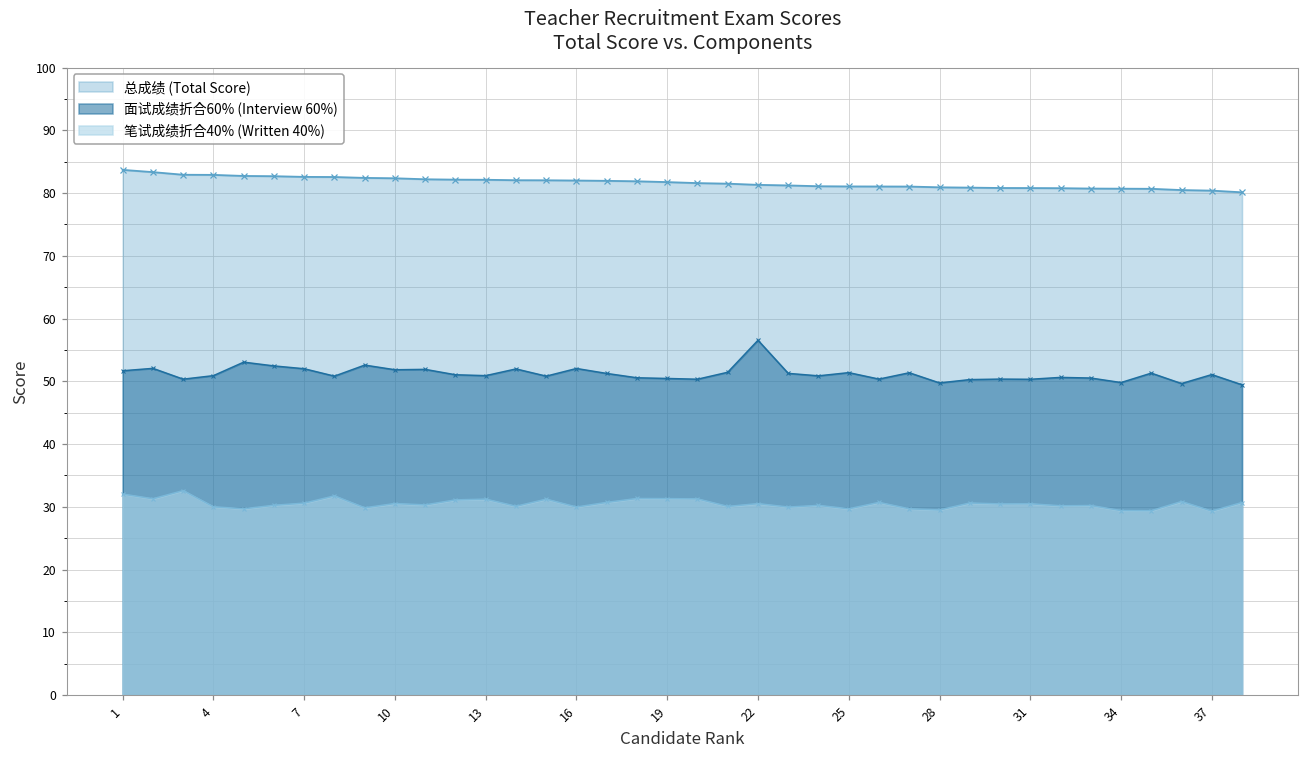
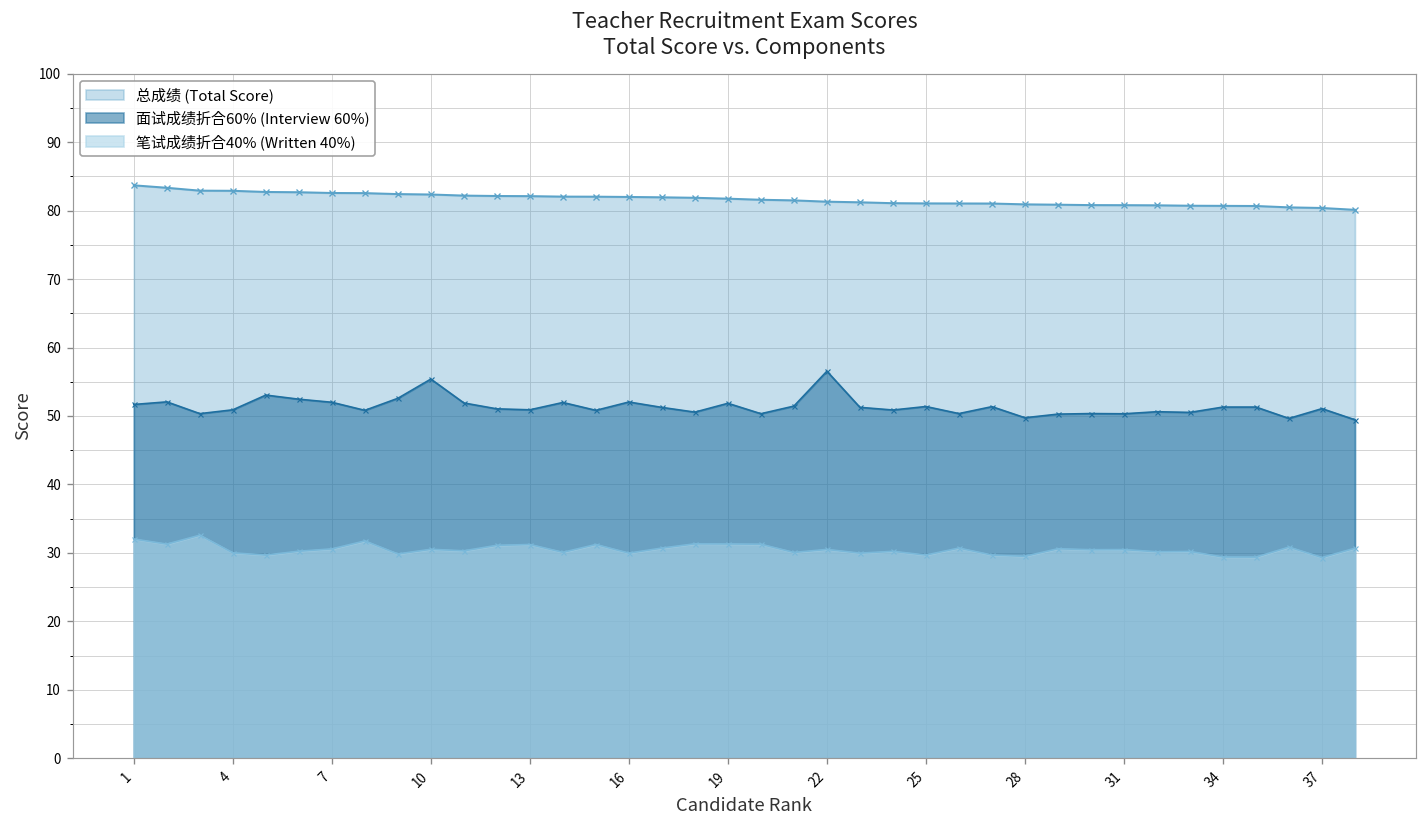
面试成绩折合60% (Interview 60%), 10: 52 -> 55
面试成绩折合60% (Interview 60%), 19: 50 -> 52
面试成绩折合60% (Interview 60%), 34: 50 -> 51
